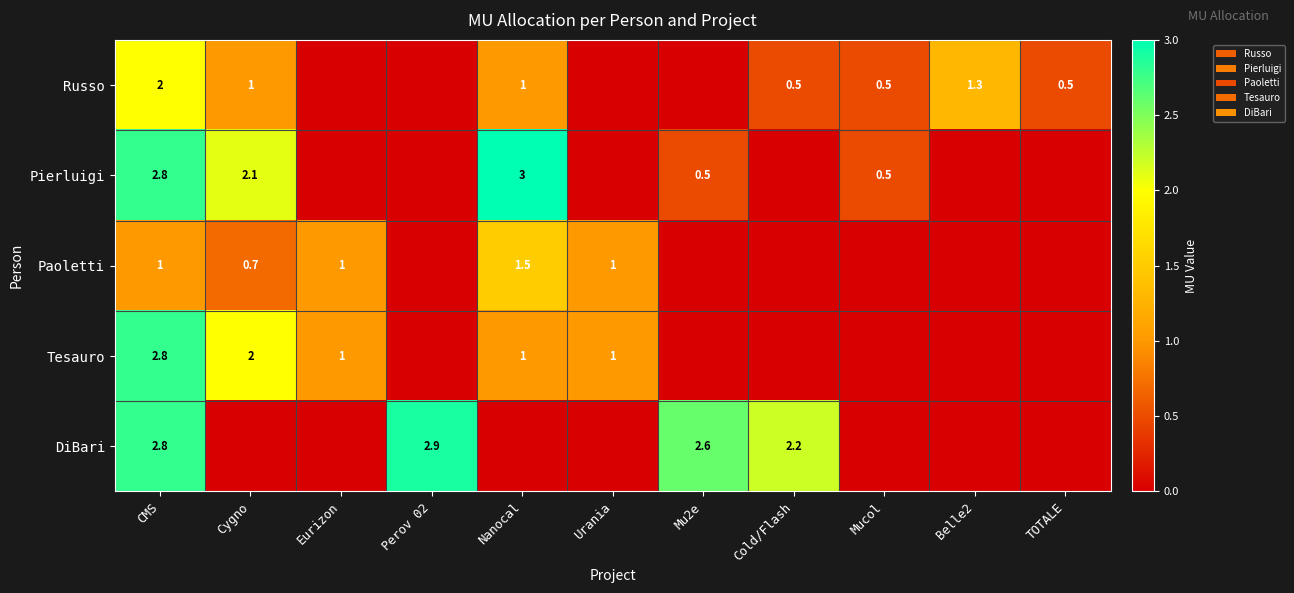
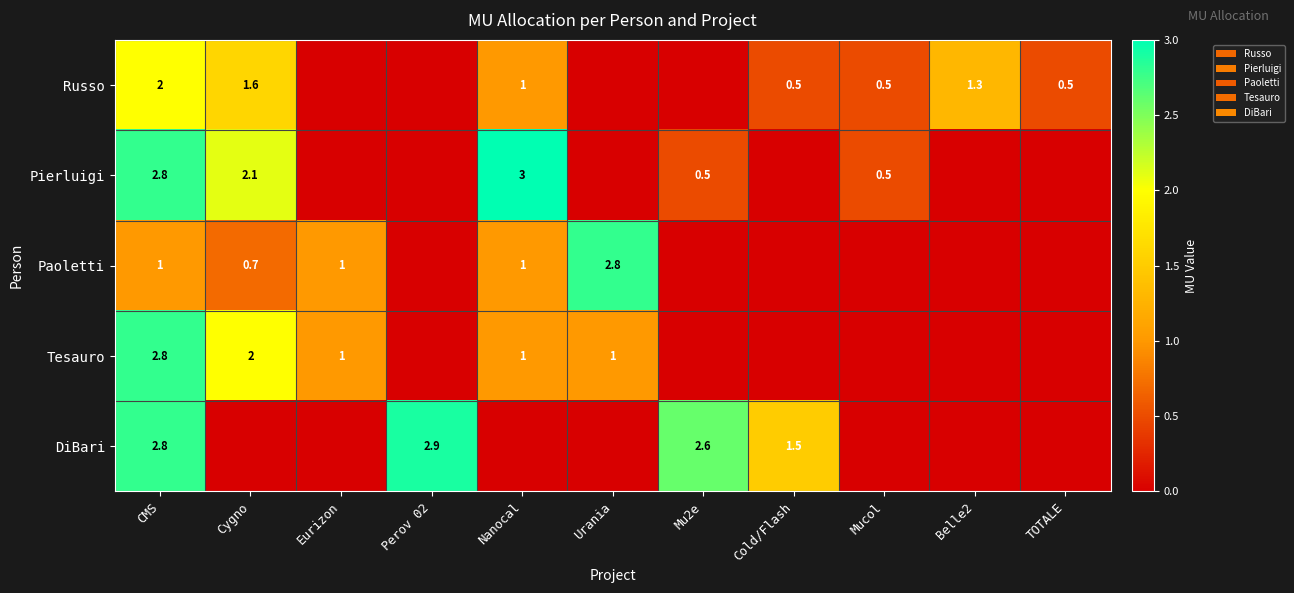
Russo, Cygno: 1 -> 1.6
Paoletti, Nanocal: 1.5 -> 1
Paoletti, Urania: 1 -> 2.8
DiBari, Cold/Flash: 2.2 -> 1.5
